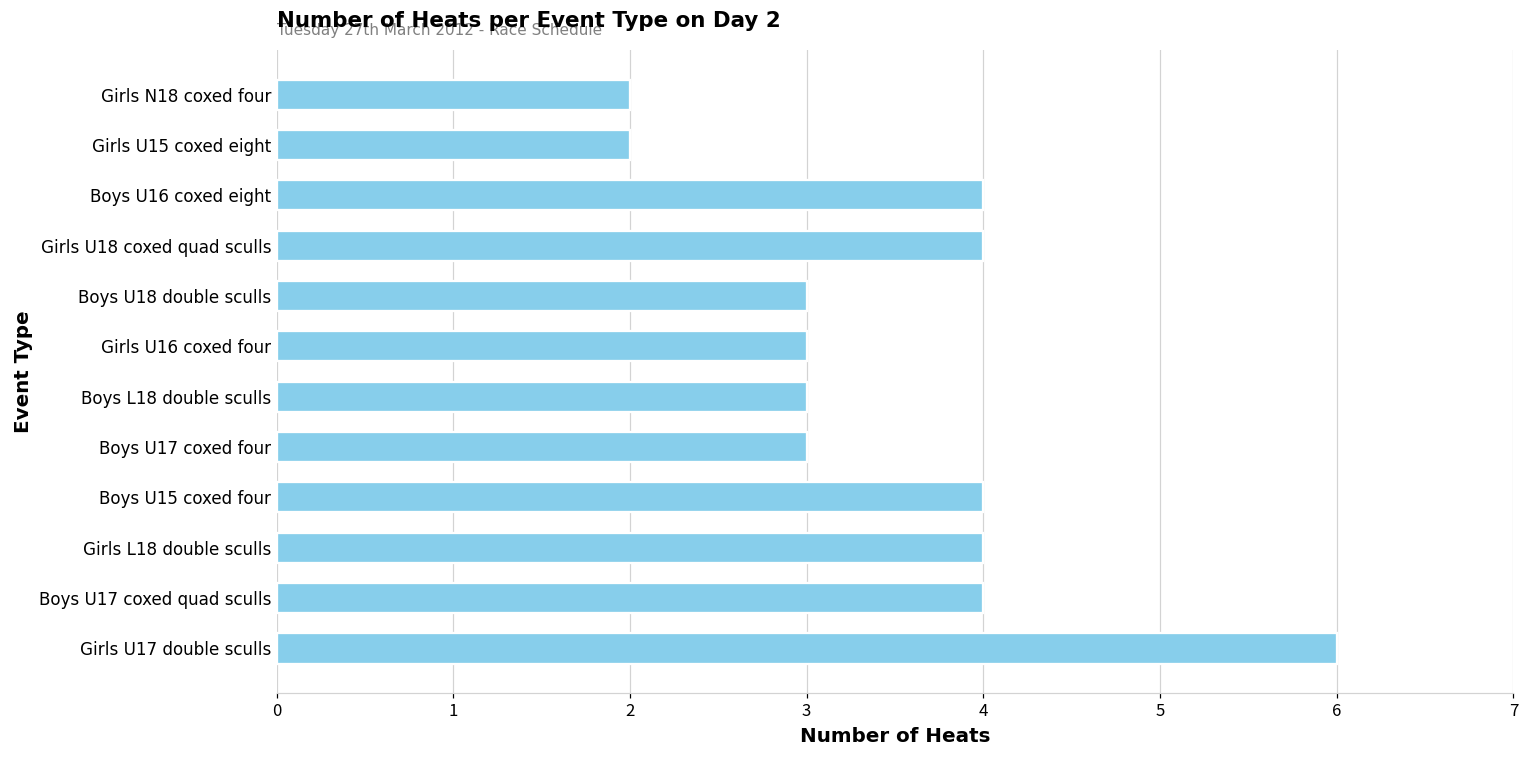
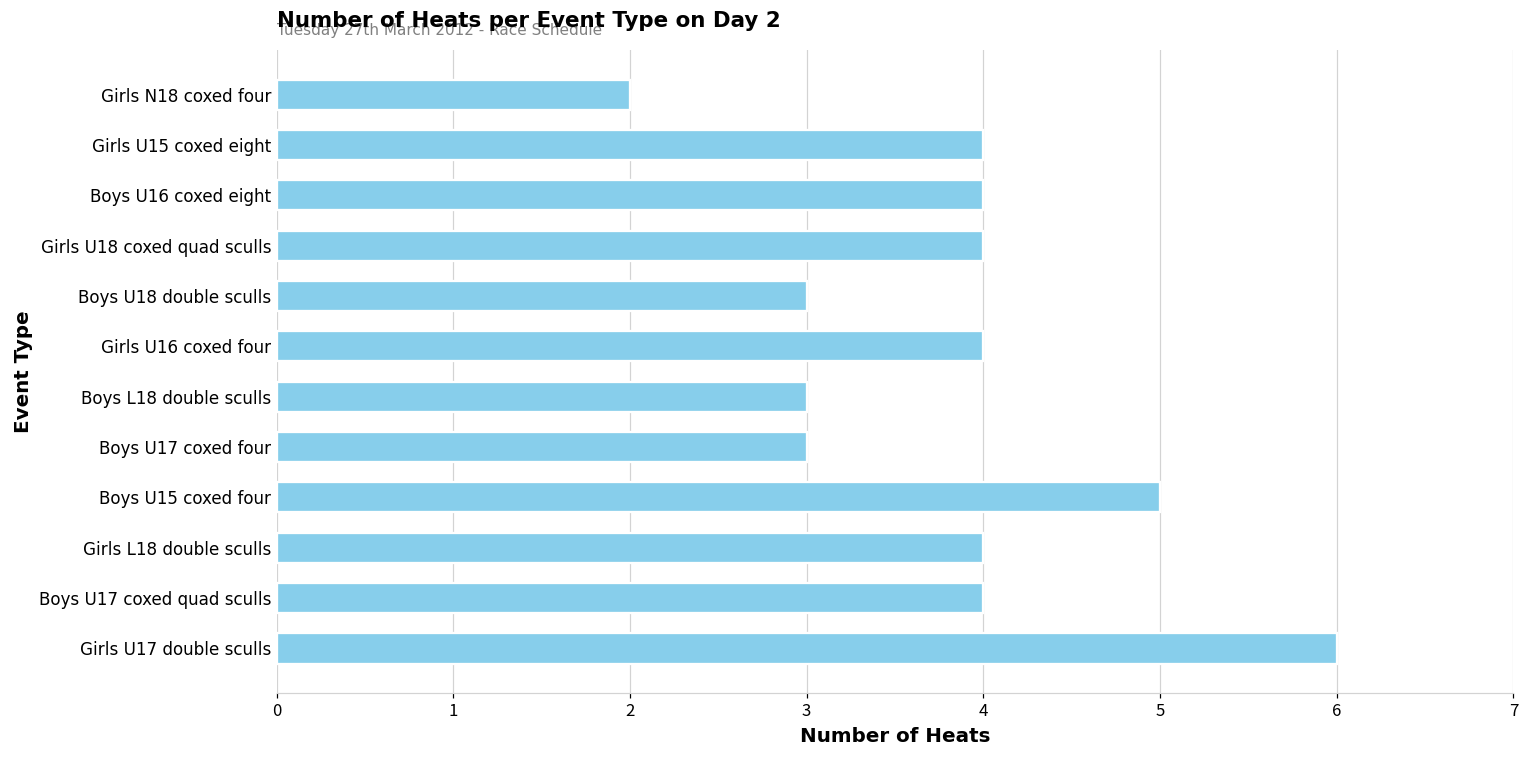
Girls U15 coxed eight: 2 -> 4
Girls U16 coxed four: 3 -> 4
Boys U15 coxed four: 4 -> 5
